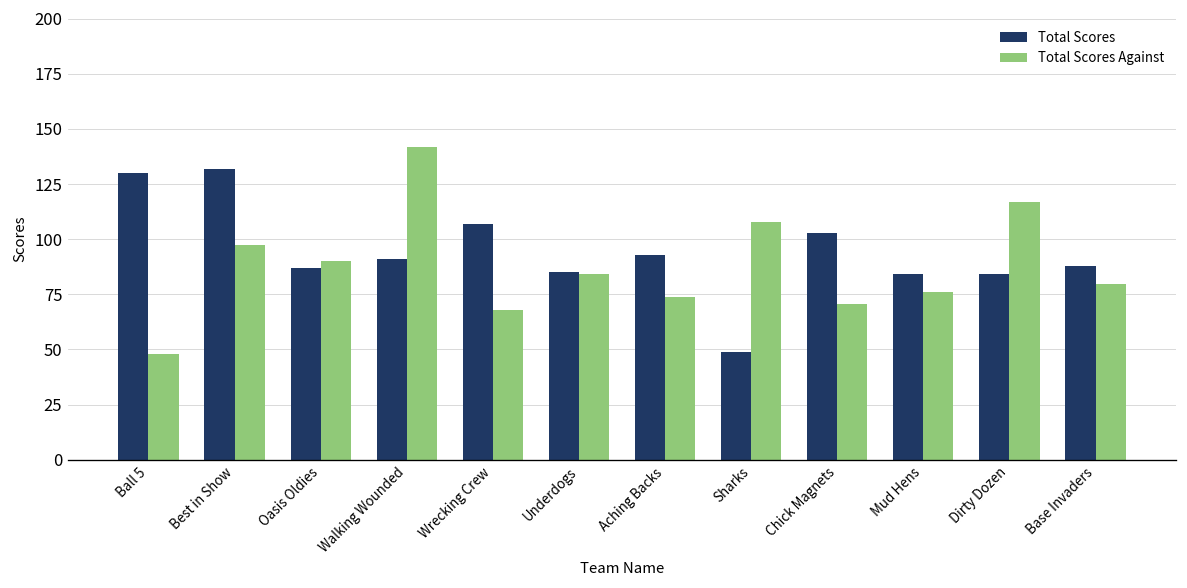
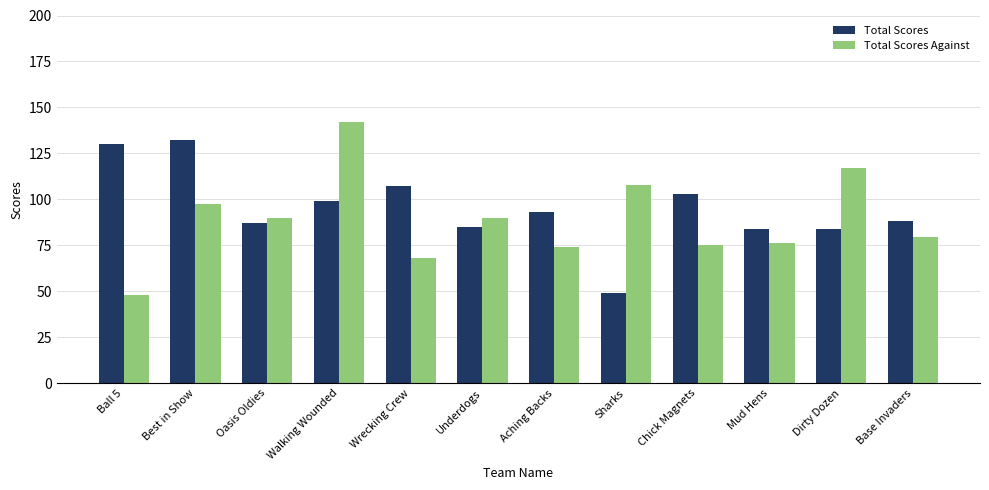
Total Scores, Walking Wounded: 91 -> 99
Total Scores Against, Underdogs: 84 -> 90
Total Scores Against, Chick Magnets: 71 -> 75
